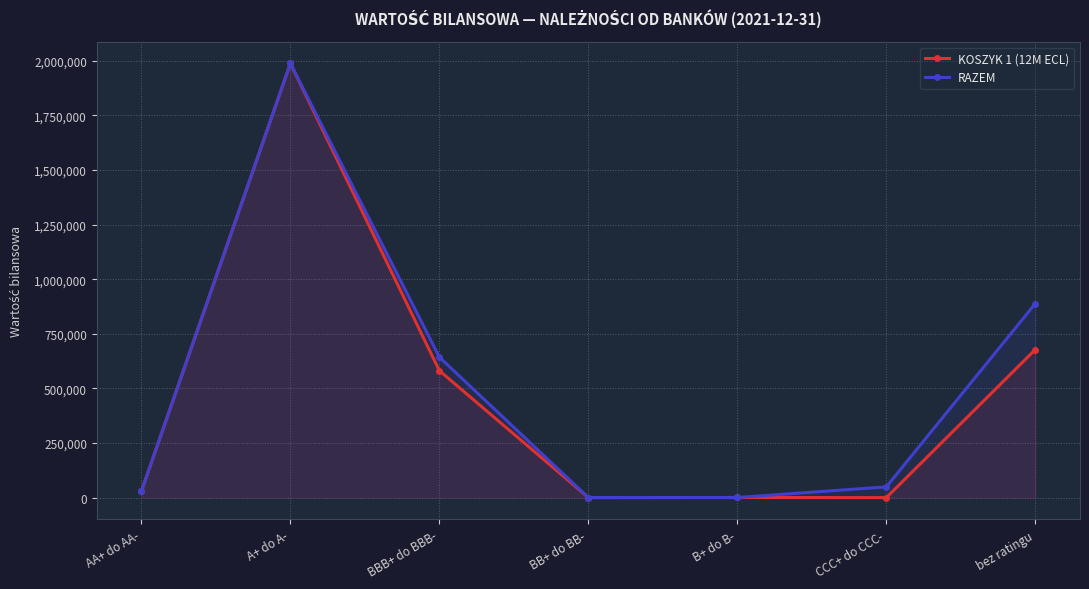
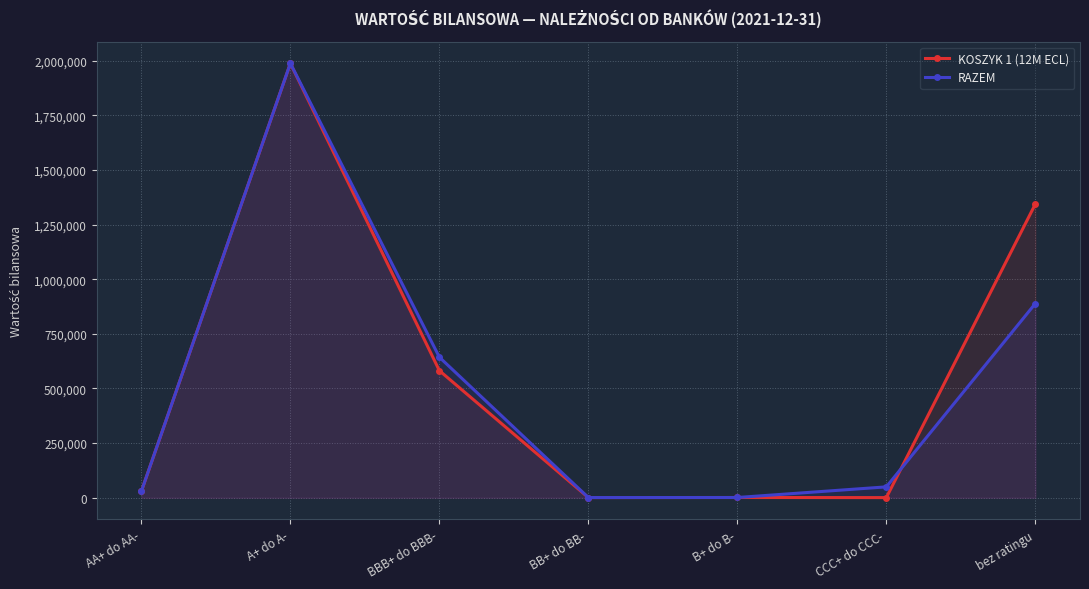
KOSZYK 1 (12M ECL), bez ratingu: 680,000 -> 1,340,000
